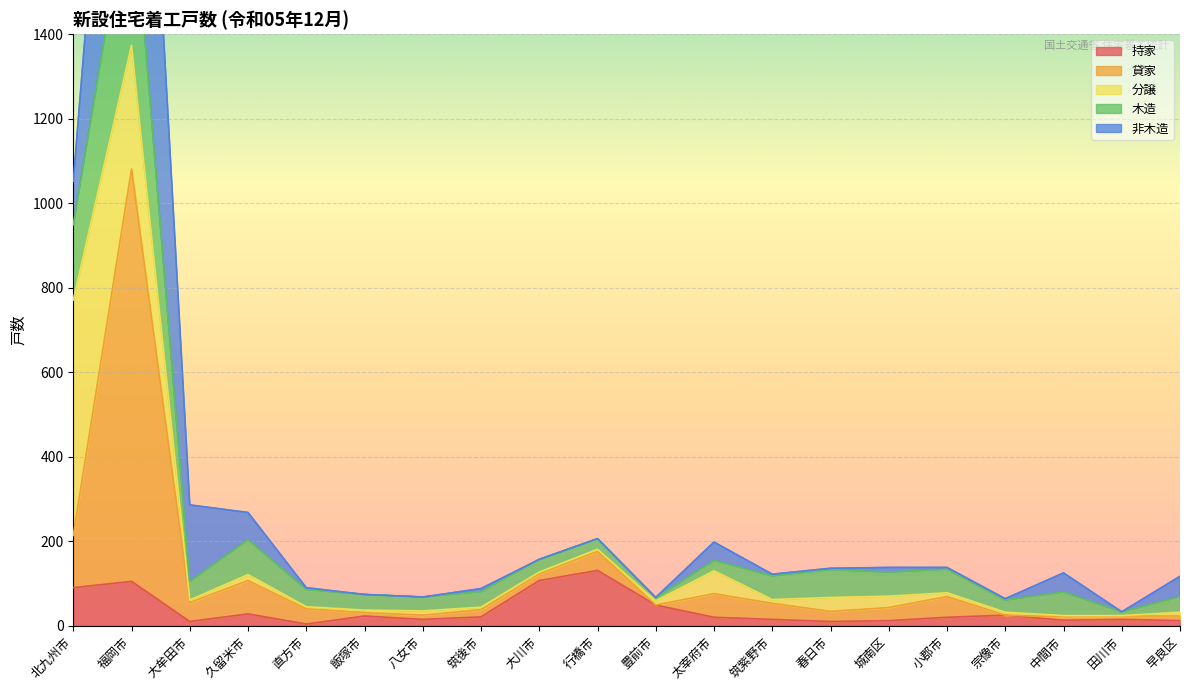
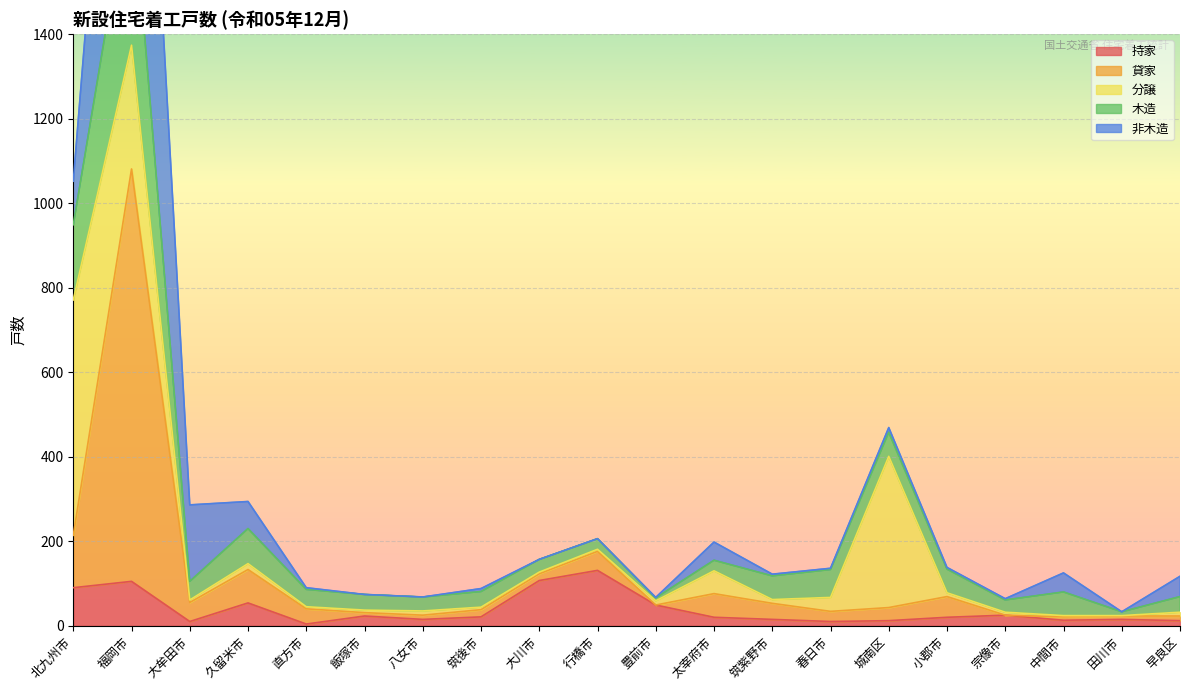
持家, 久留米市: 30 -> 50
分譲, 城南区: 30 -> 360
